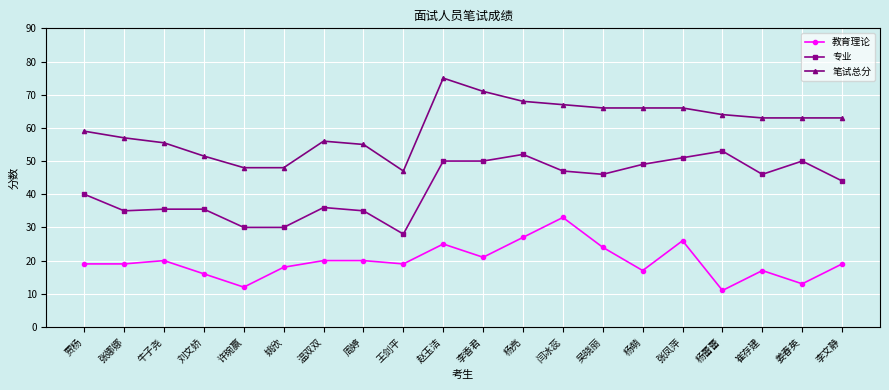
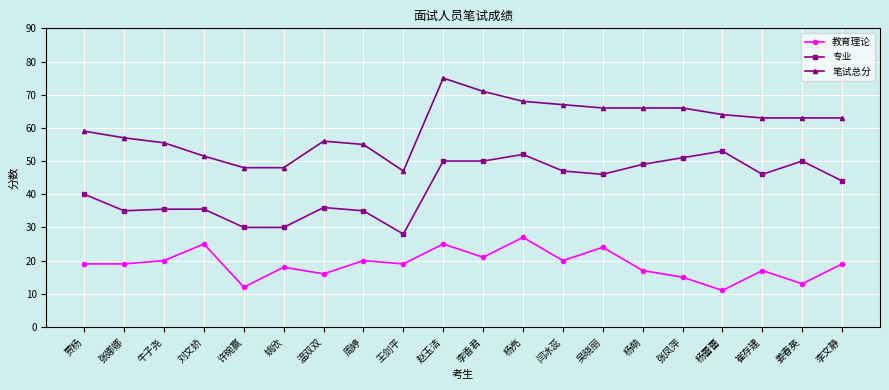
教育理论, 刘文娇: 16 -> 25
教育理论, 温双双: 20 -> 16
教育理论, 闫冰蕊: 33 -> 20
教育理论, 张凤萍: 26 -> 15
